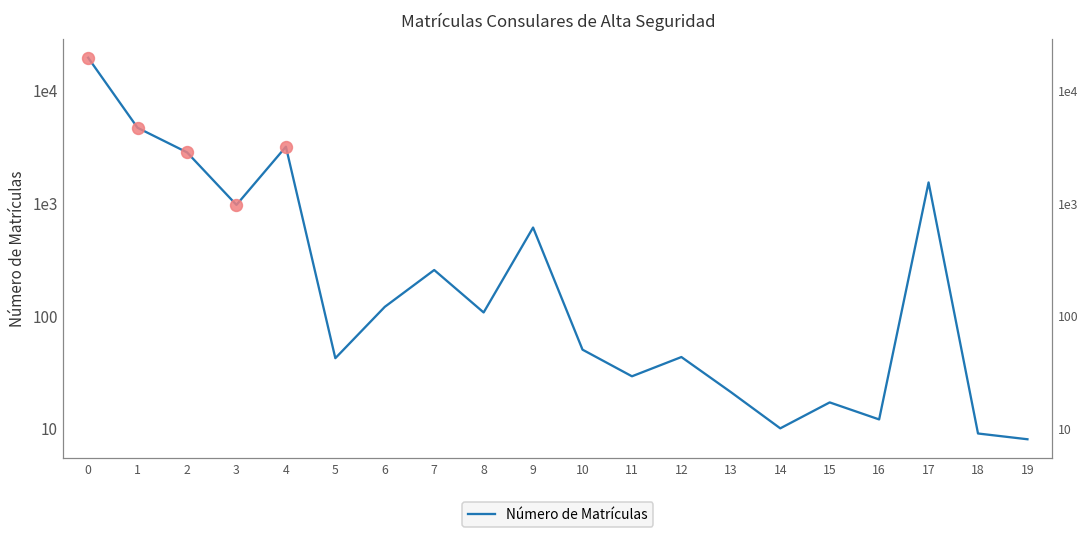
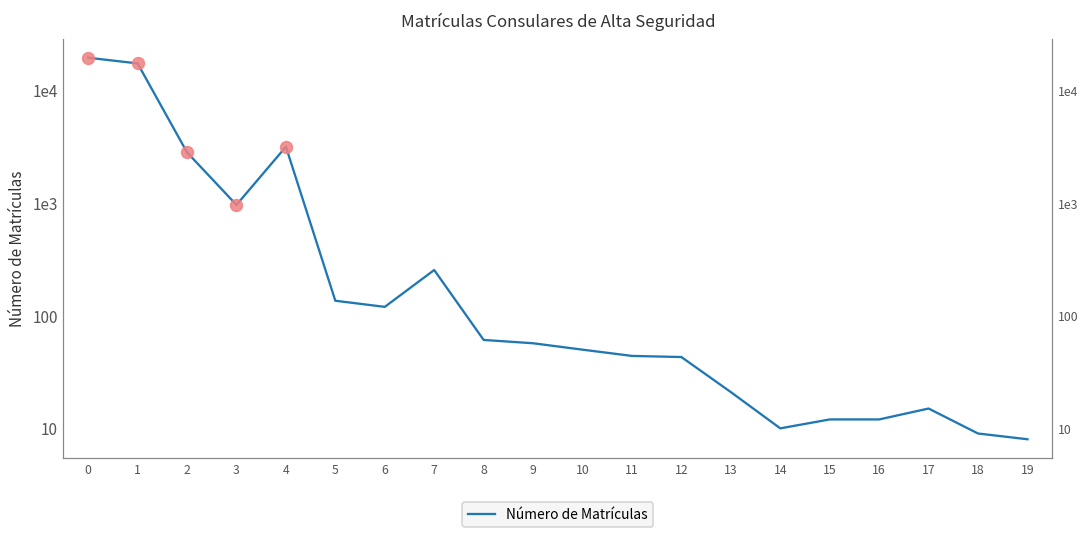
Número de Matrículas, 1: 5000 -> 17000
Número de Matrículas, 5: 42 -> 140
Número de Matrículas, 8: 110 -> 60
Número de Matrículas, 9: 600 -> 60
Número de Matrículas, 11: 29 -> 44
Número de Matrículas, 15: 17 -> 12
Número de Matrículas, 17: 1500 -> 15
